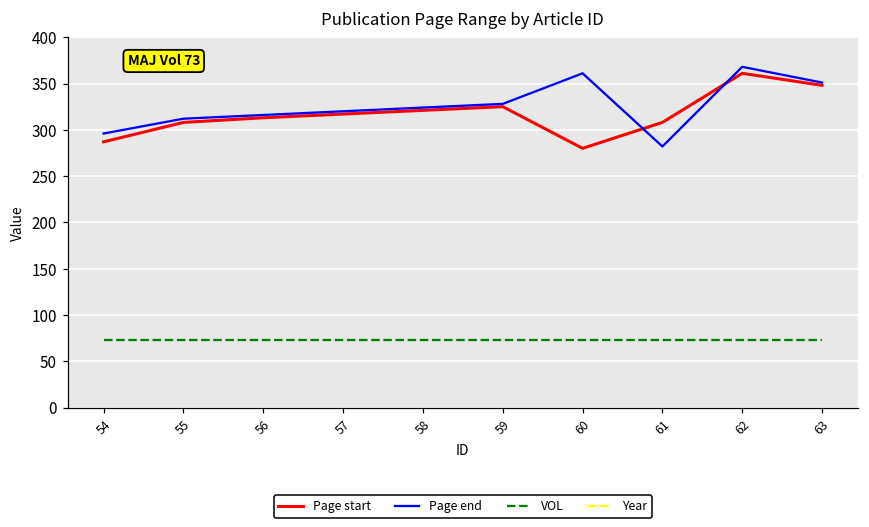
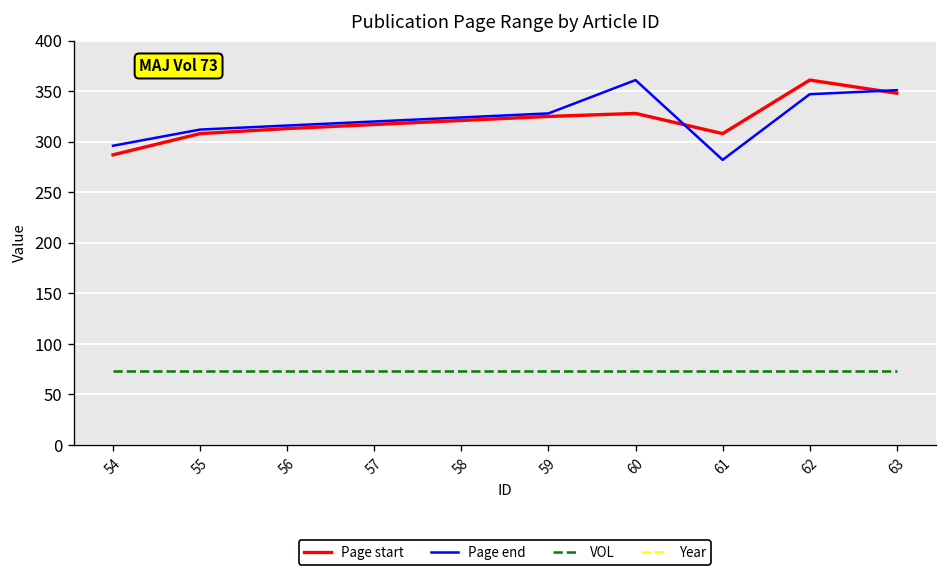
Page start, 60: 280 -> 330
Page end, 62: 370 -> 350
